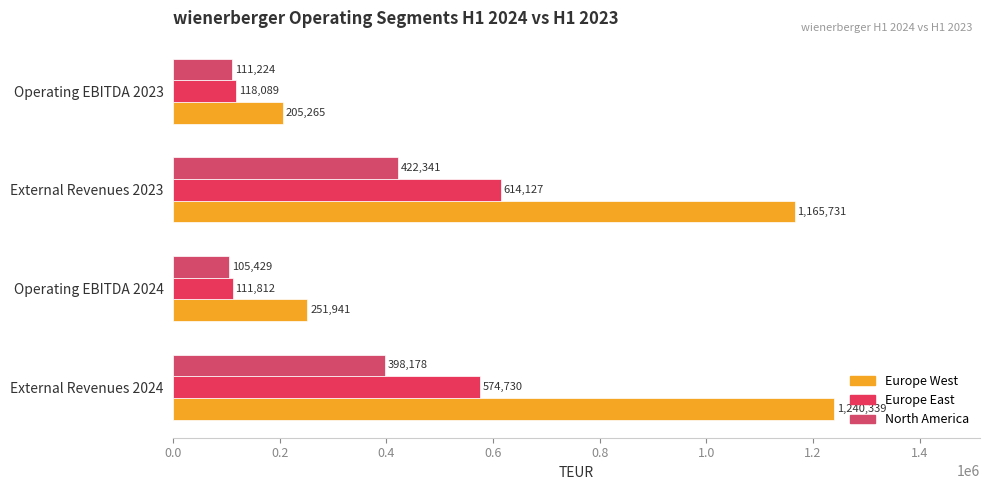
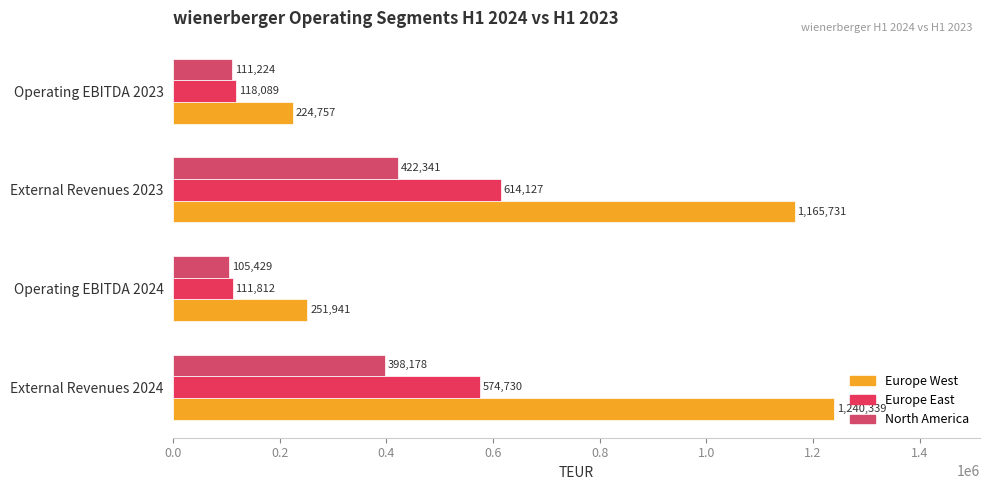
Europe West, Operating EBITDA 2023: 205,265 -> 224,757
